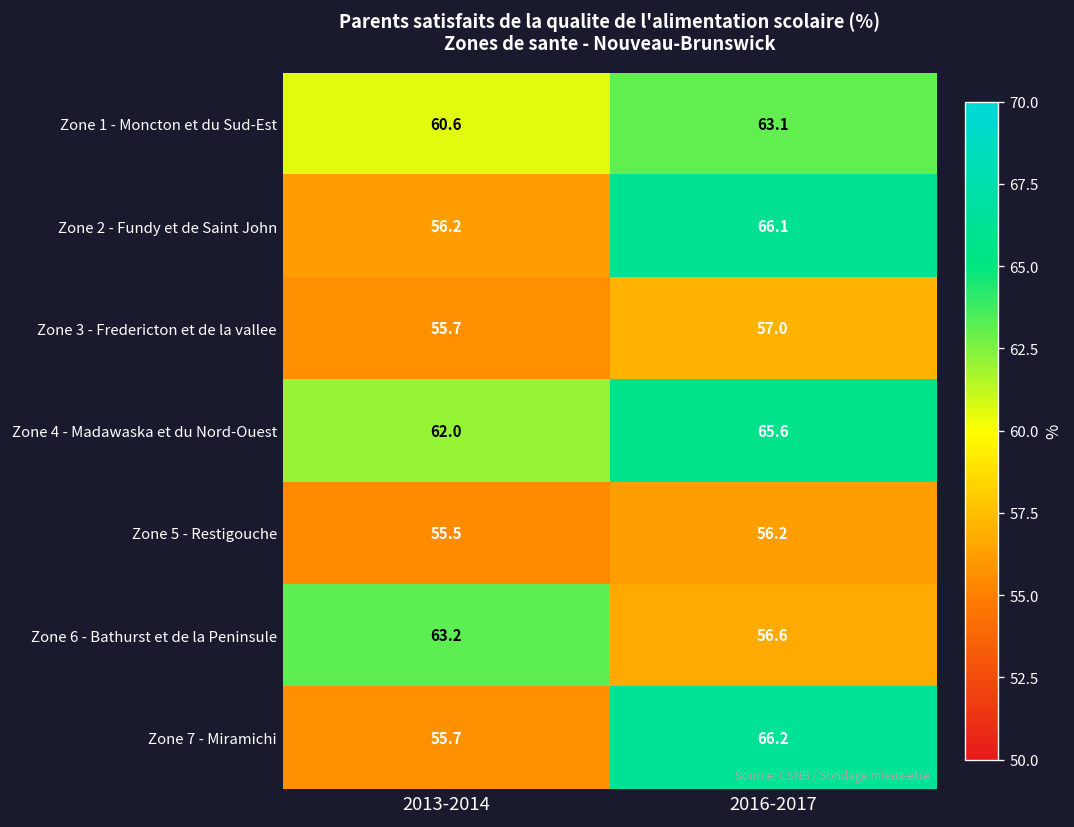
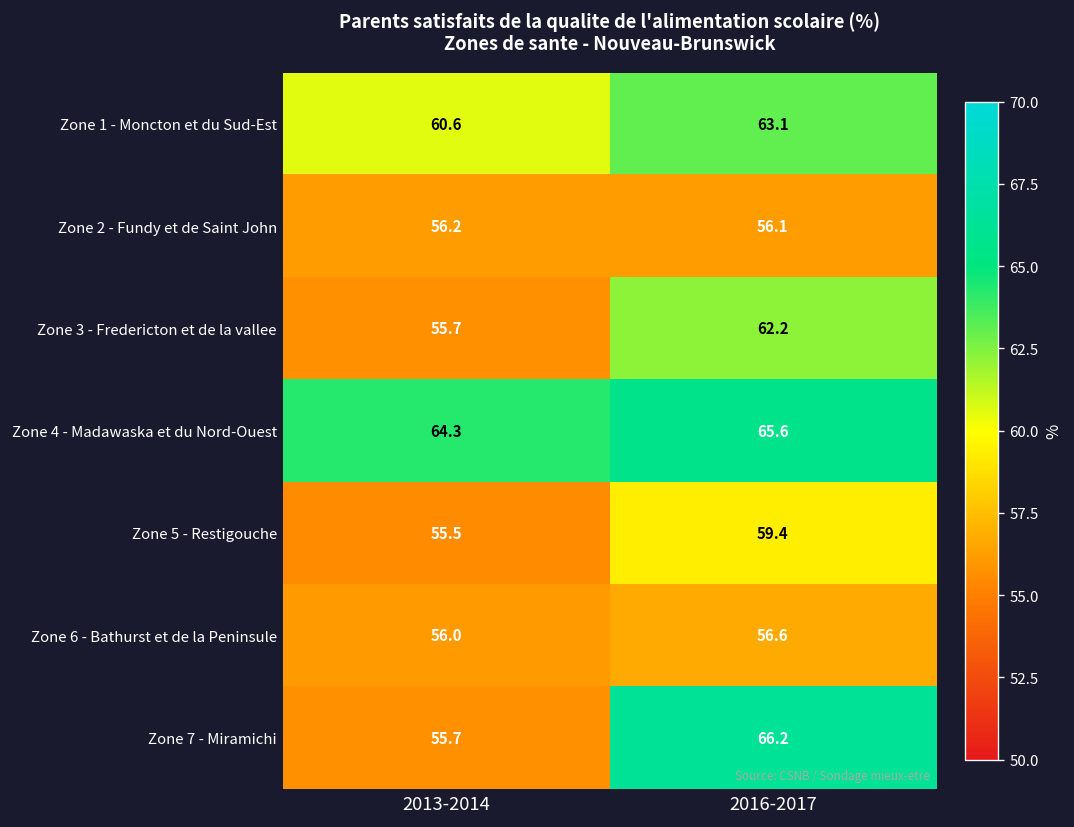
Zone 2 - Fundy et de Saint John, 2016-2017: 66.1 -> 56.1
Zone 3 - Fredericton et de la vallee, 2016-2017: 57.0 -> 62.2
Zone 4 - Madawaska et du Nord-Ouest, 2013-2014: 62.0 -> 64.3
Zone 5 - Restigouche, 2016-2017: 56.2 -> 59.4
Zone 6 - Bathurst et de la Peninsule, 2013-2014: 63.2 -> 56.0
